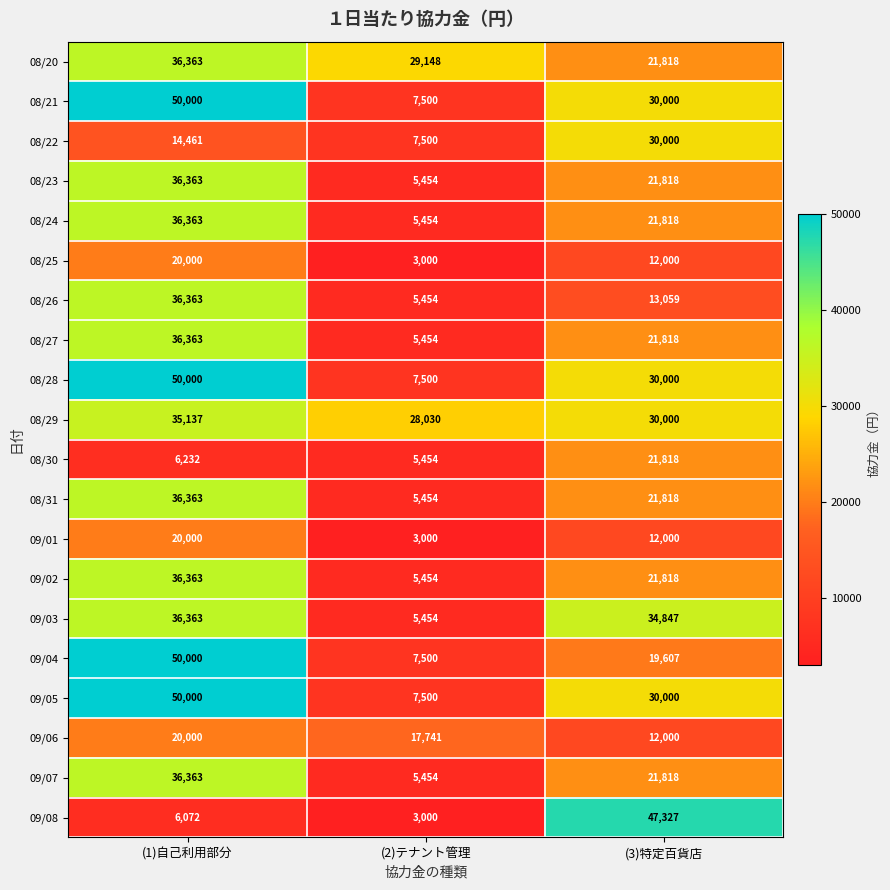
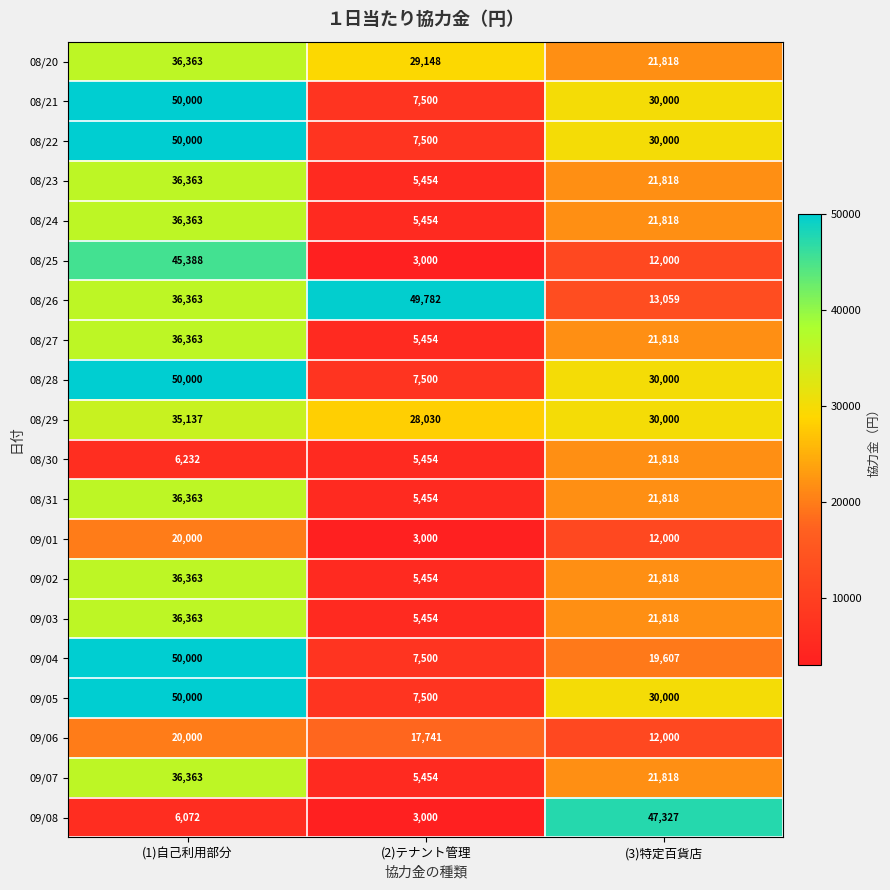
08/22, (1)自己利用部分: 14,461 -> 50,000
08/25, (1)自己利用部分: 20,000 -> 45,388
08/26, (2)テナント管理: 5,454 -> 49,782
09/03, (3)特定百貨店: 34,847 -> 21,818
